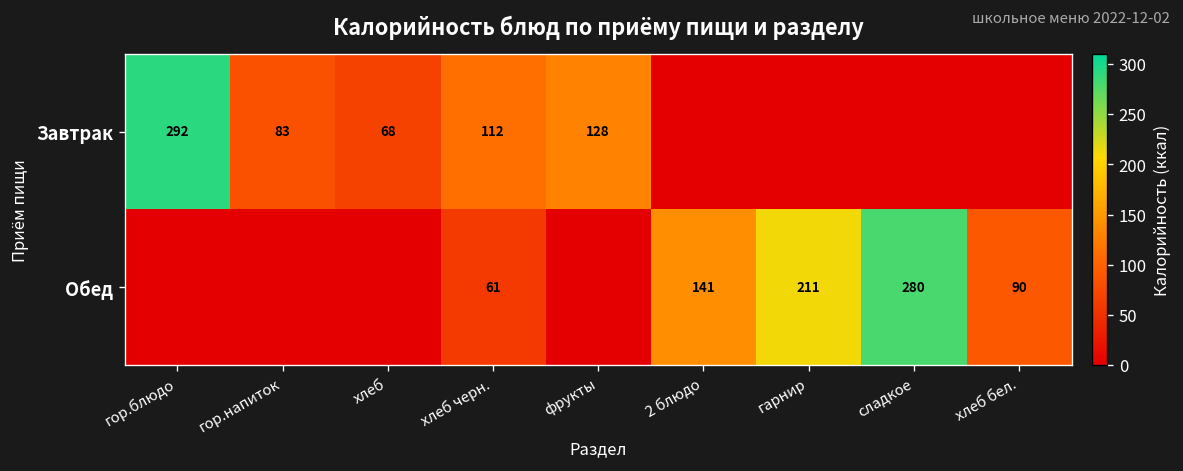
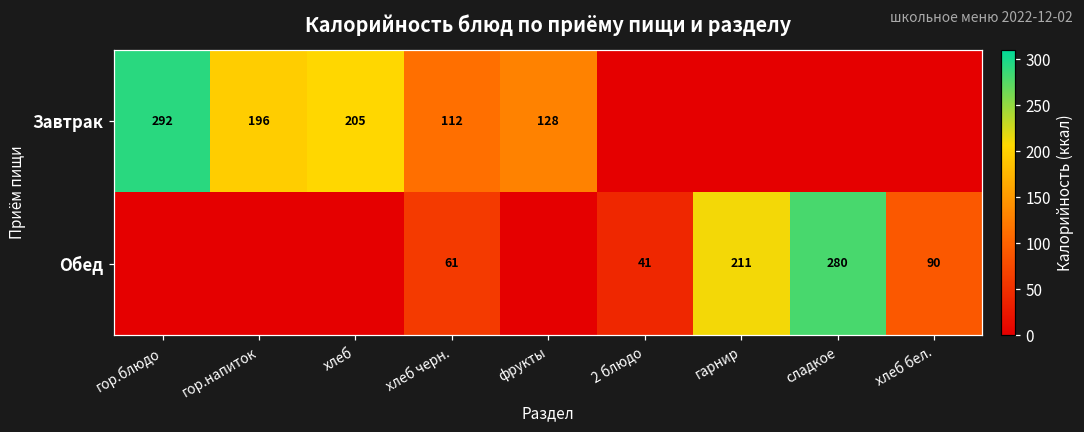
Завтрак, гор.напиток: 83 -> 196
Завтрак, хлеб: 68 -> 205
Обед, 2 блюдо: 141 -> 41
